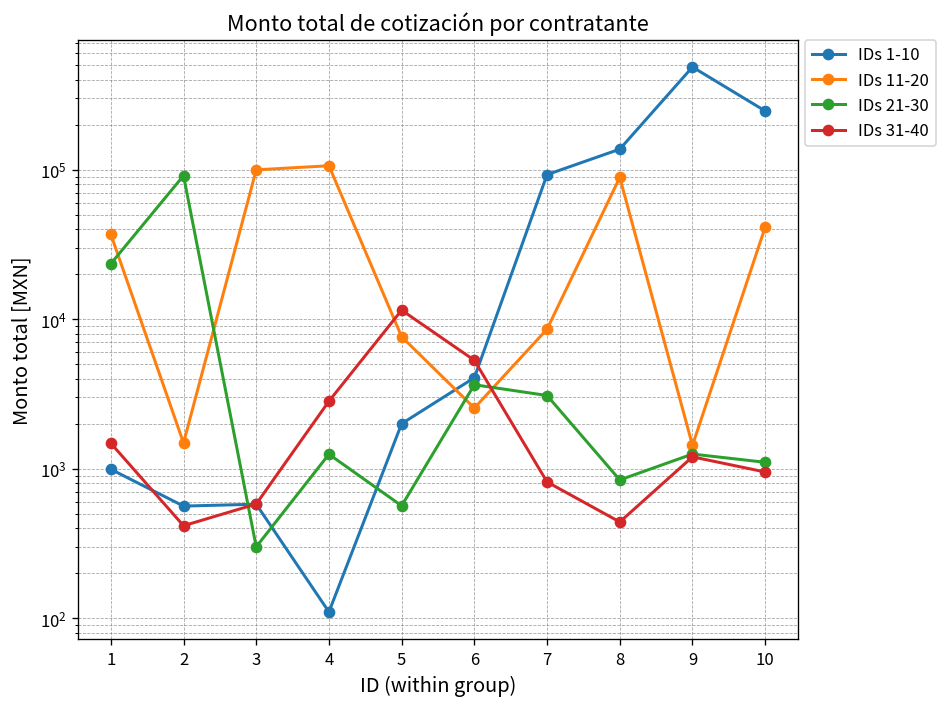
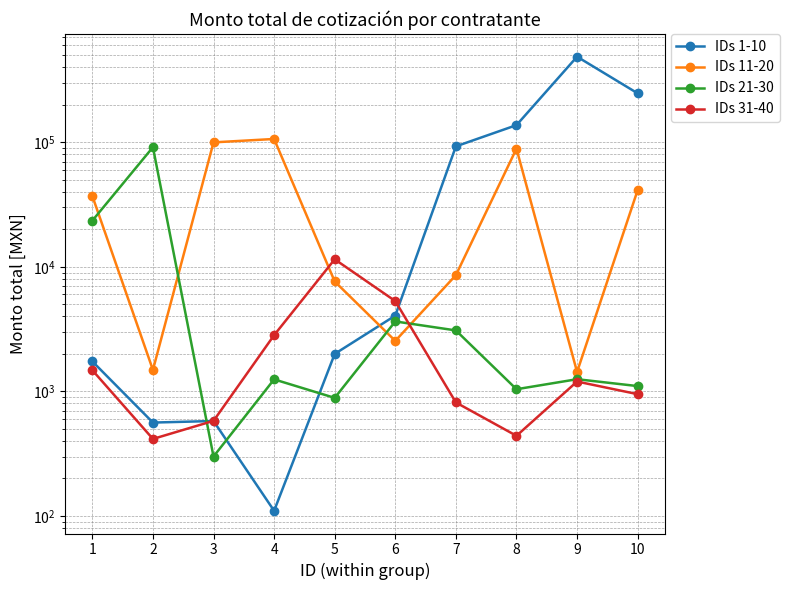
IDs 1-10, 1: 1000 -> 1700
IDs 21-30, 5: 600 -> 900
IDs 21-30, 8: 800 -> 1000
